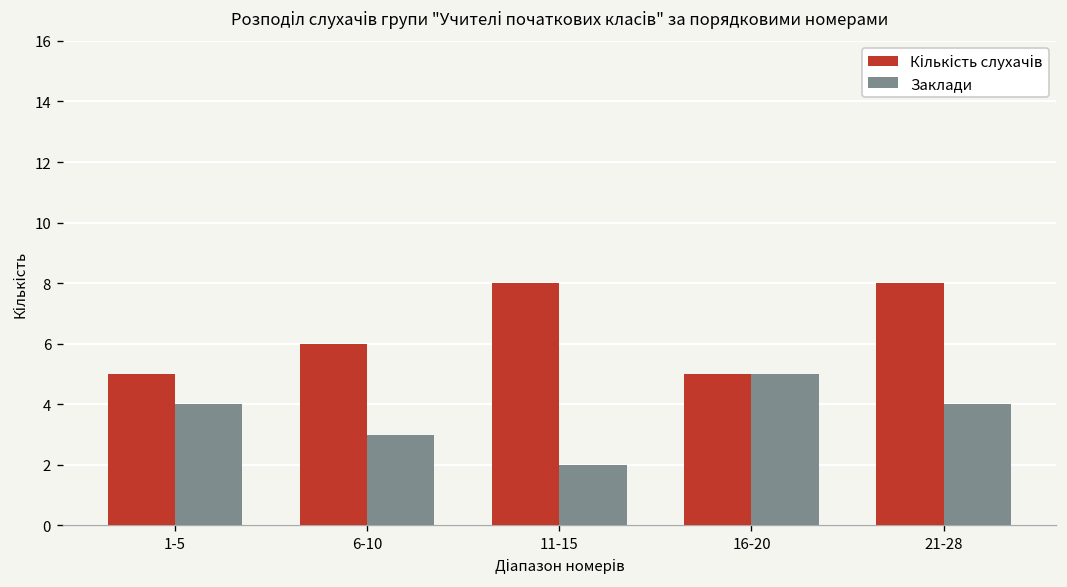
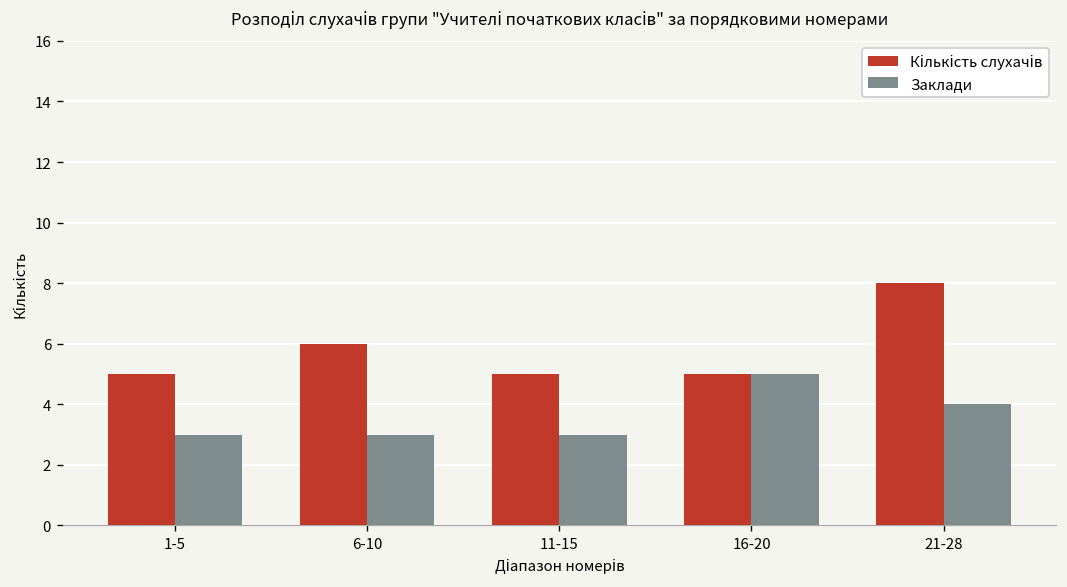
Заклади, 1-5: 4 -> 3
Кількість слухачів, 11-15: 8 -> 5
Заклади, 11-15: 2 -> 3
